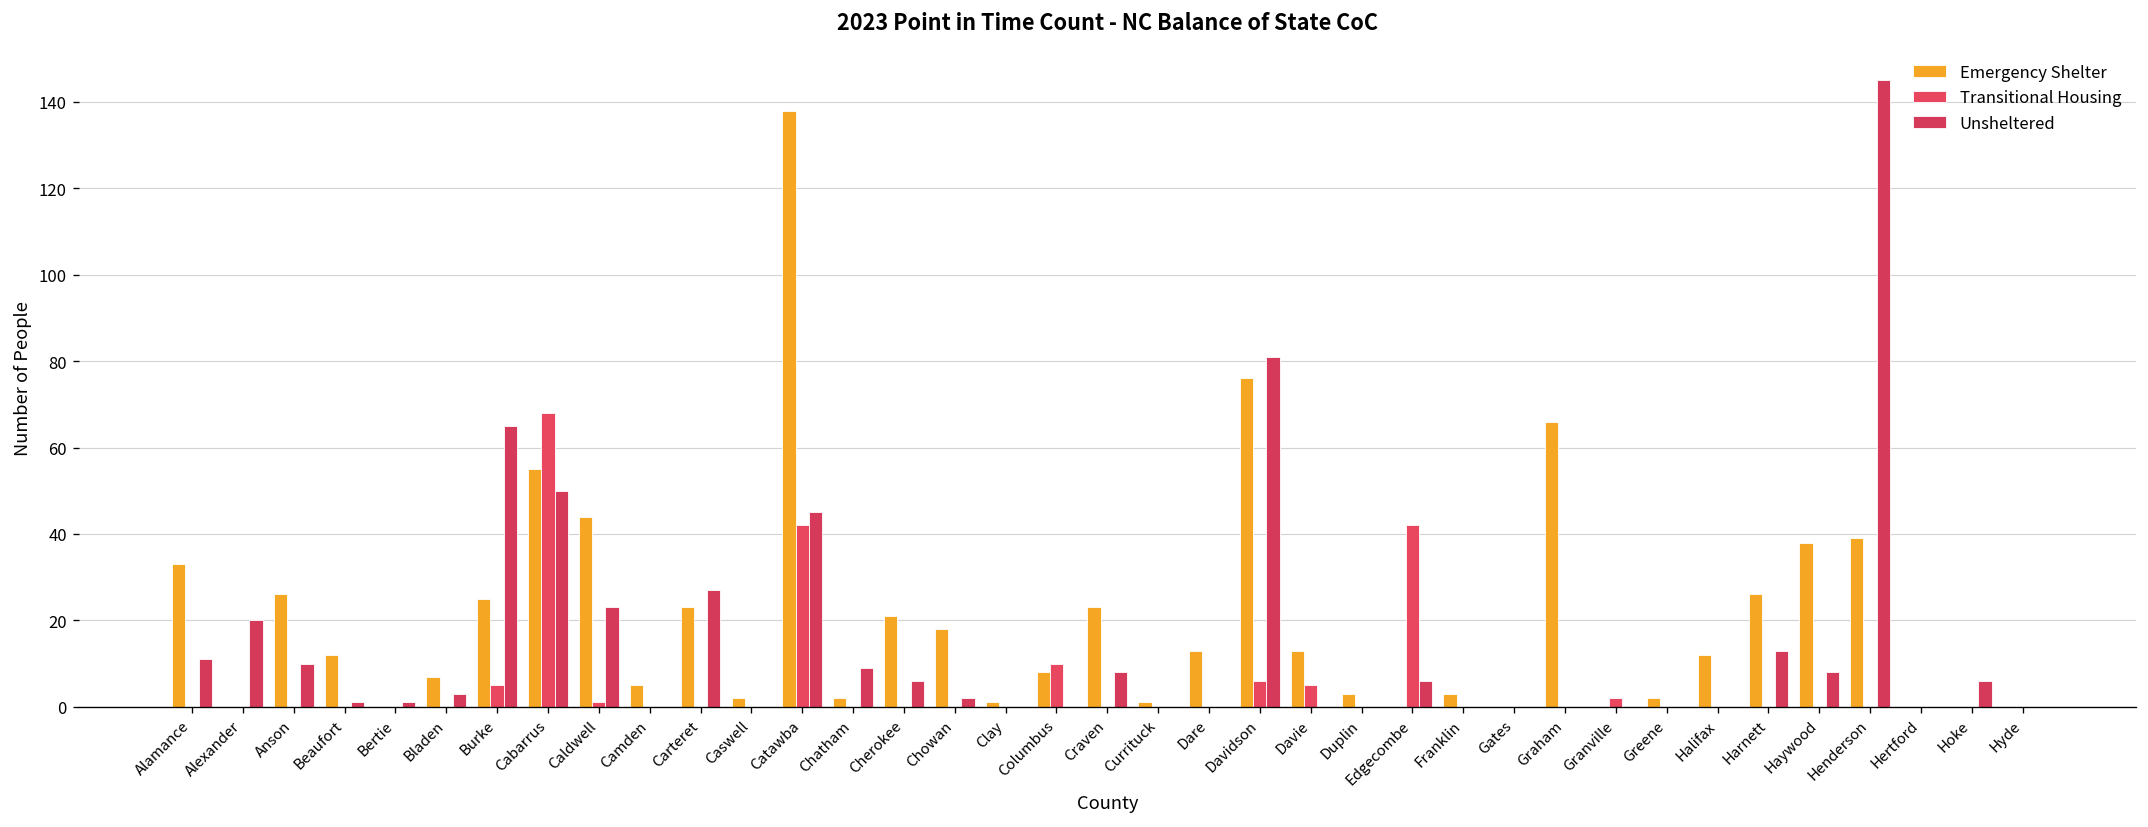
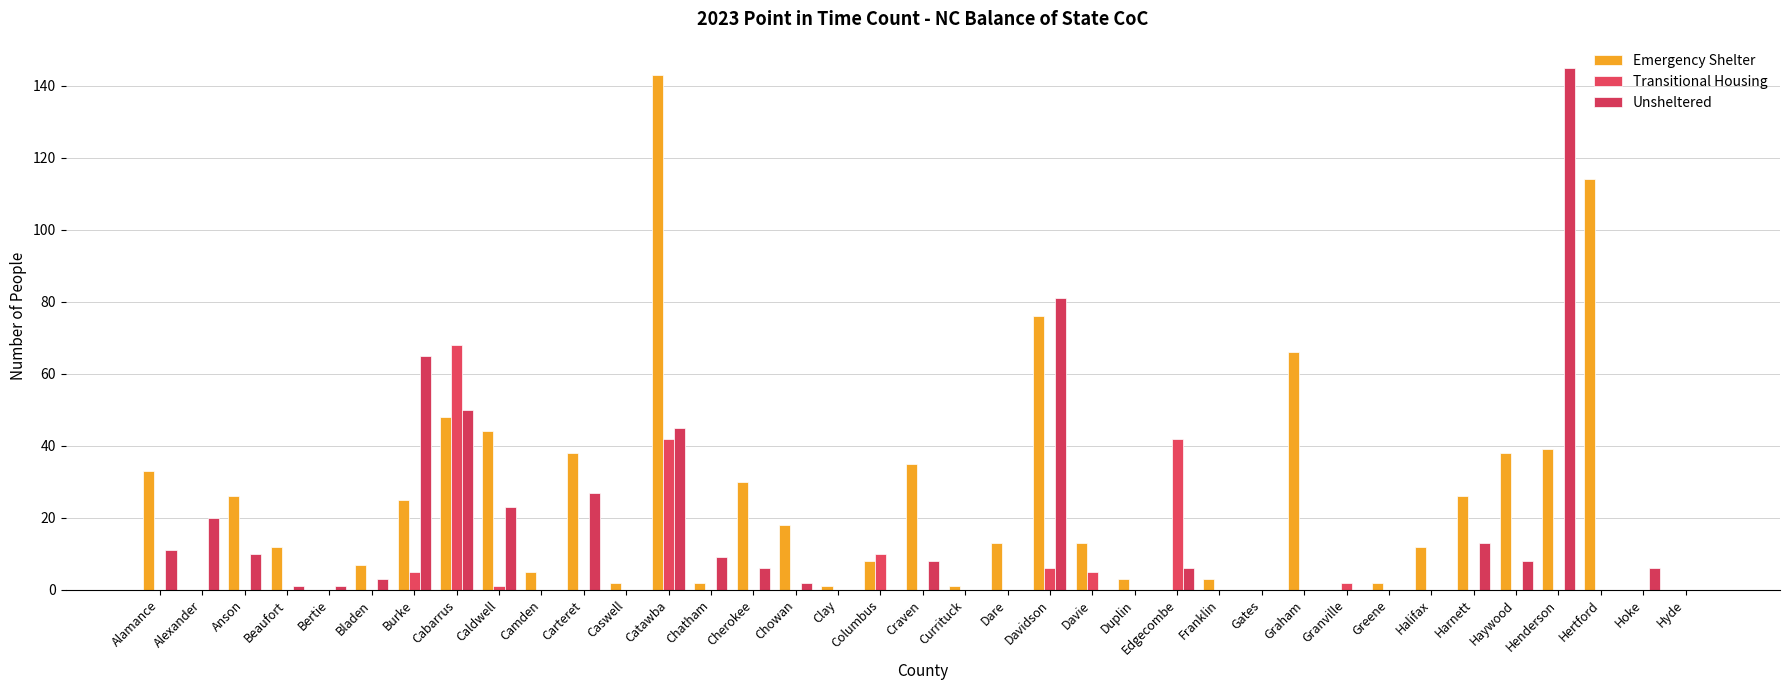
Emergency Shelter, Cabarrus: 55 -> 48
Emergency Shelter, Carteret: 23 -> 38
Emergency Shelter, Catawba: 138 -> 143
Emergency Shelter, Cherokee: 21 -> 30
Emergency Shelter, Craven: 23 -> 35
Emergency Shelter, Hertford: 0 -> 114
